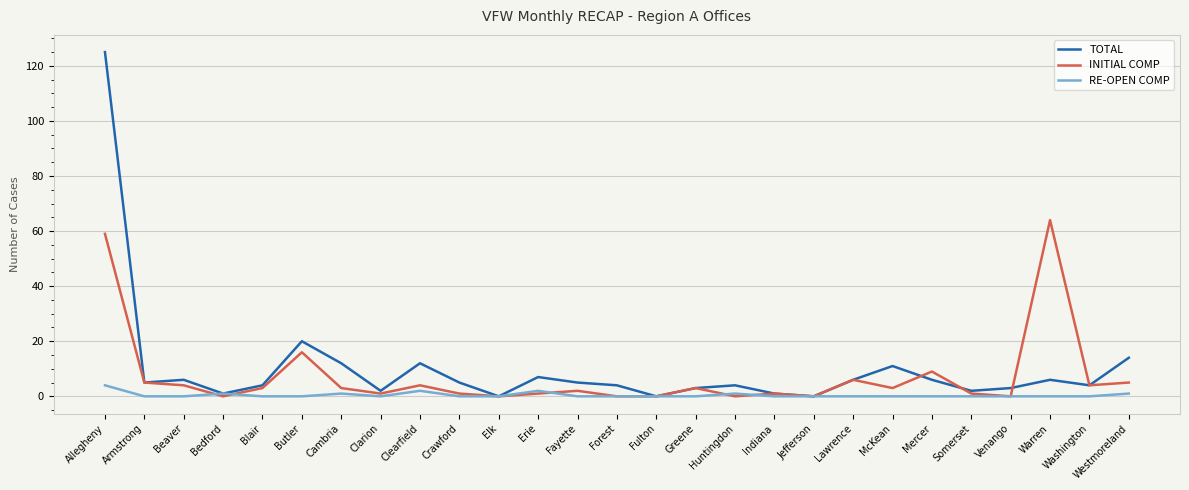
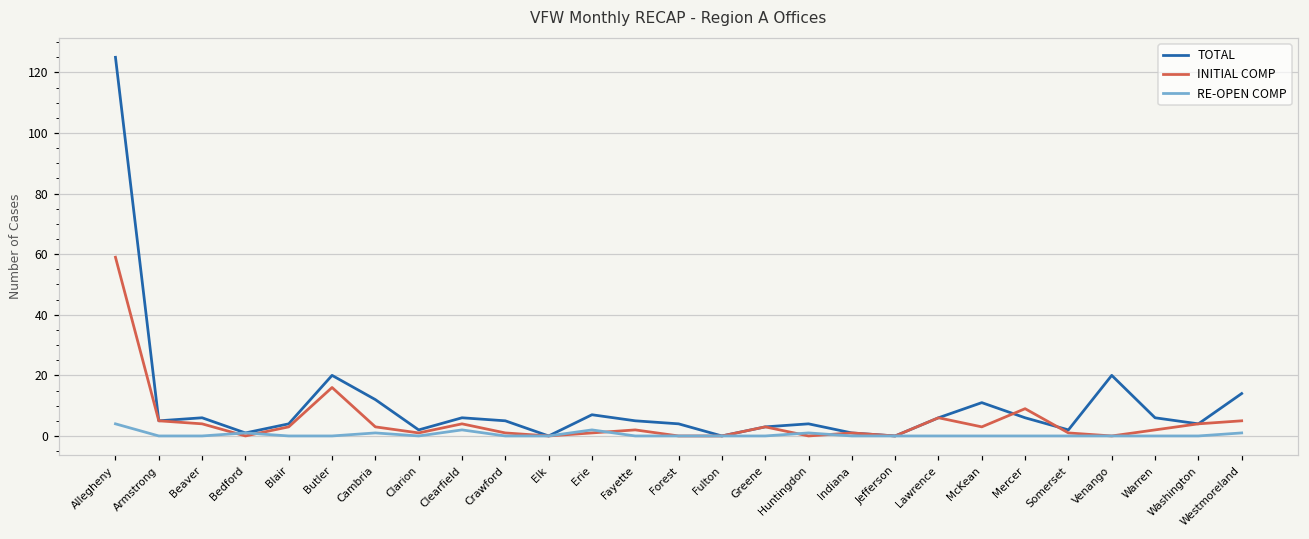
TOTAL, Clearfield: 12 -> 6
TOTAL, Venango: 3 -> 20
INITIAL COMP, Warren: 64 -> 2
